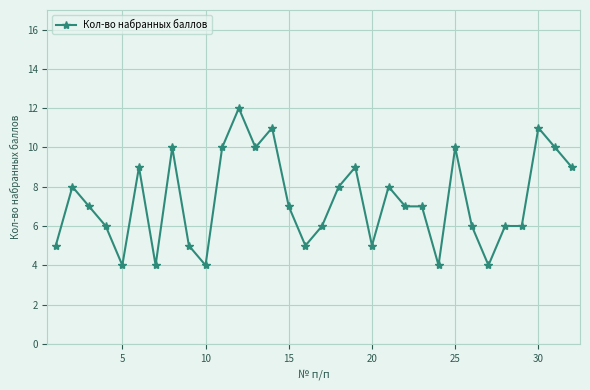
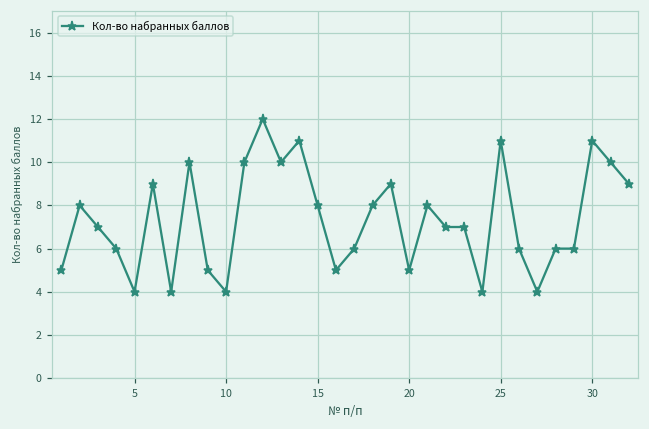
15: 7 -> 8
25: 10 -> 11
